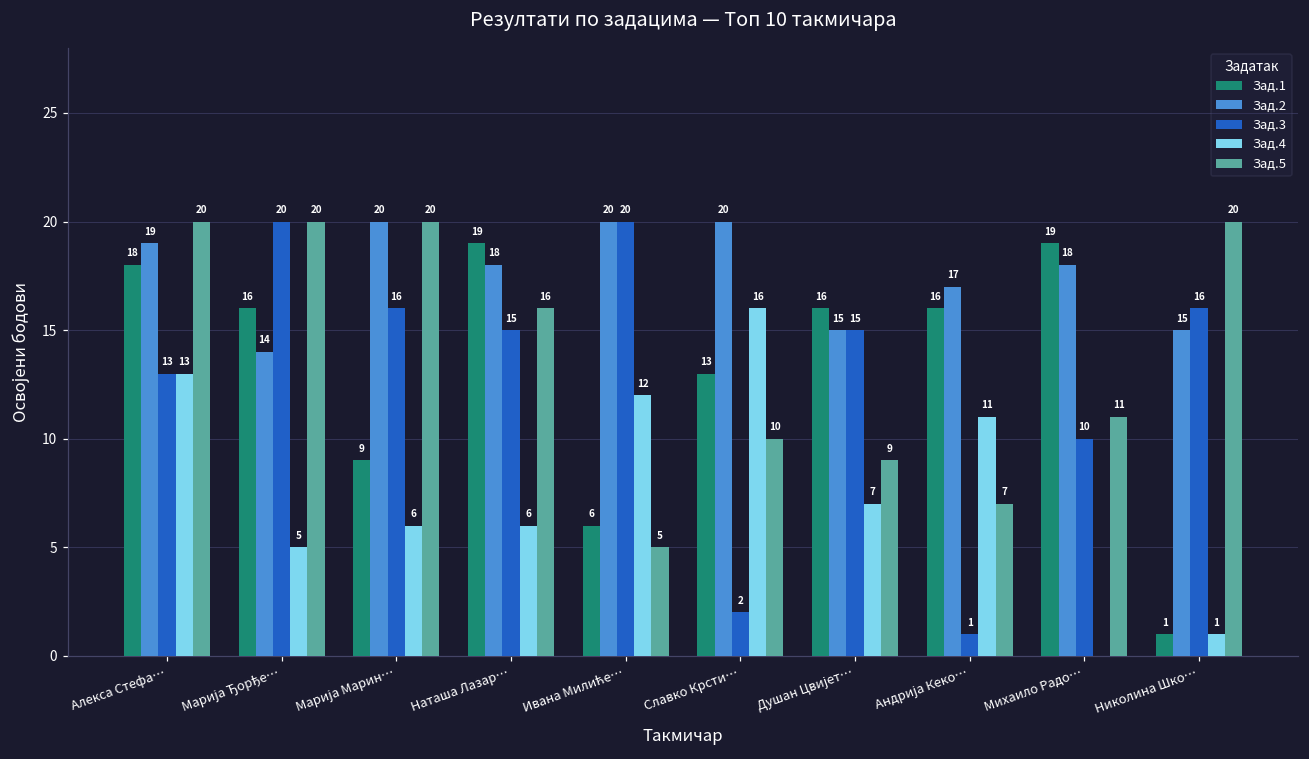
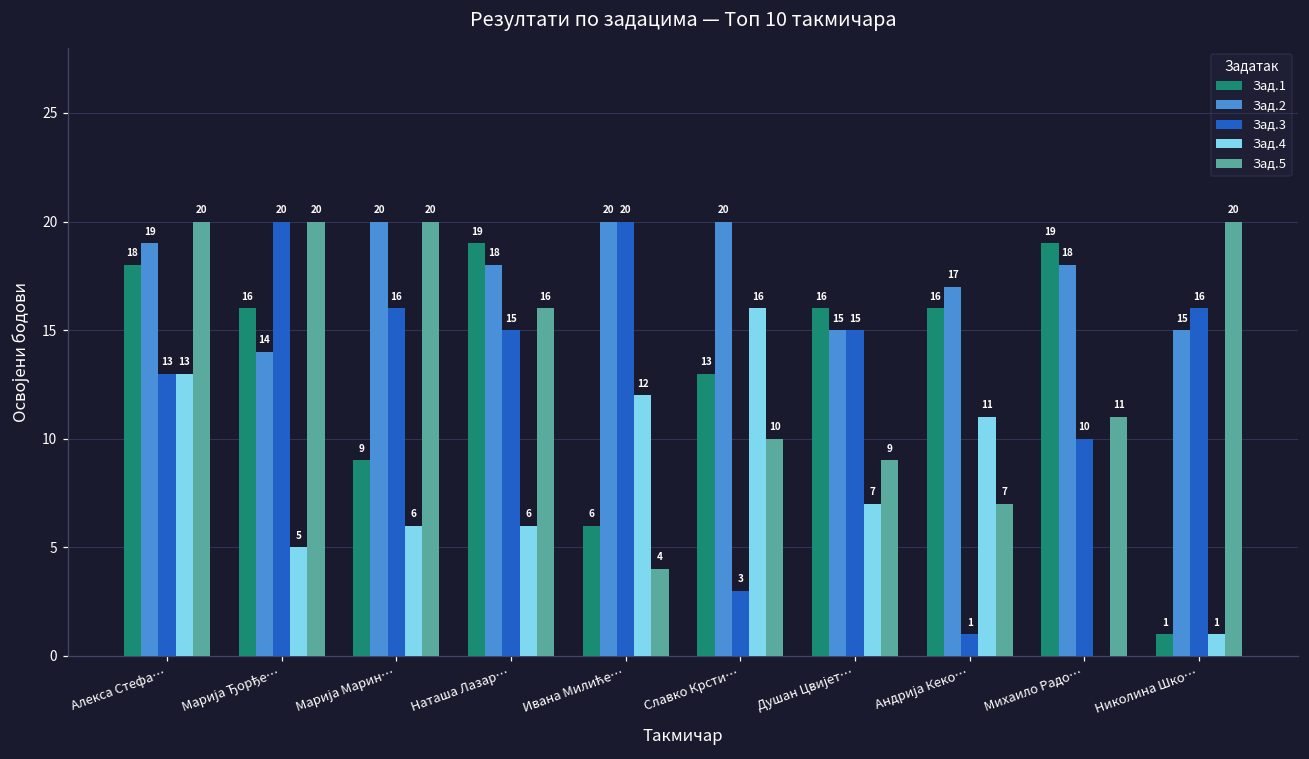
Зад.5, Ивана Милиће…: 5 -> 4
Зад.3, Славко Крсти…: 2 -> 3
